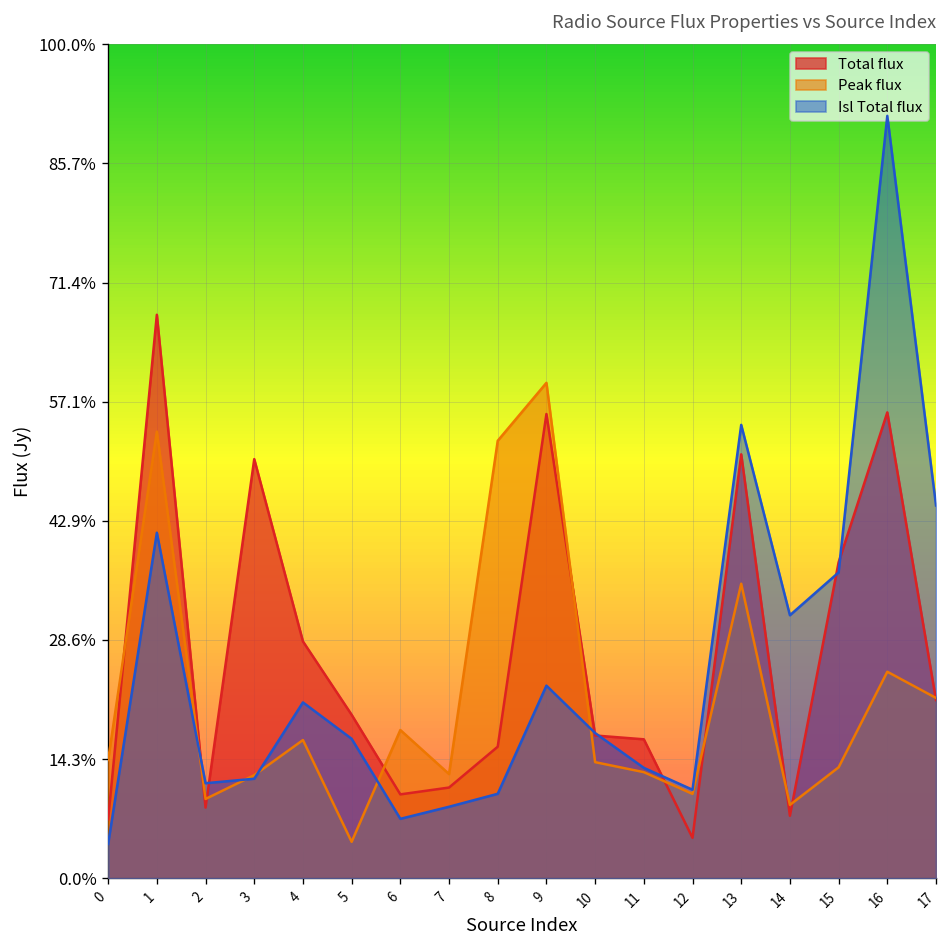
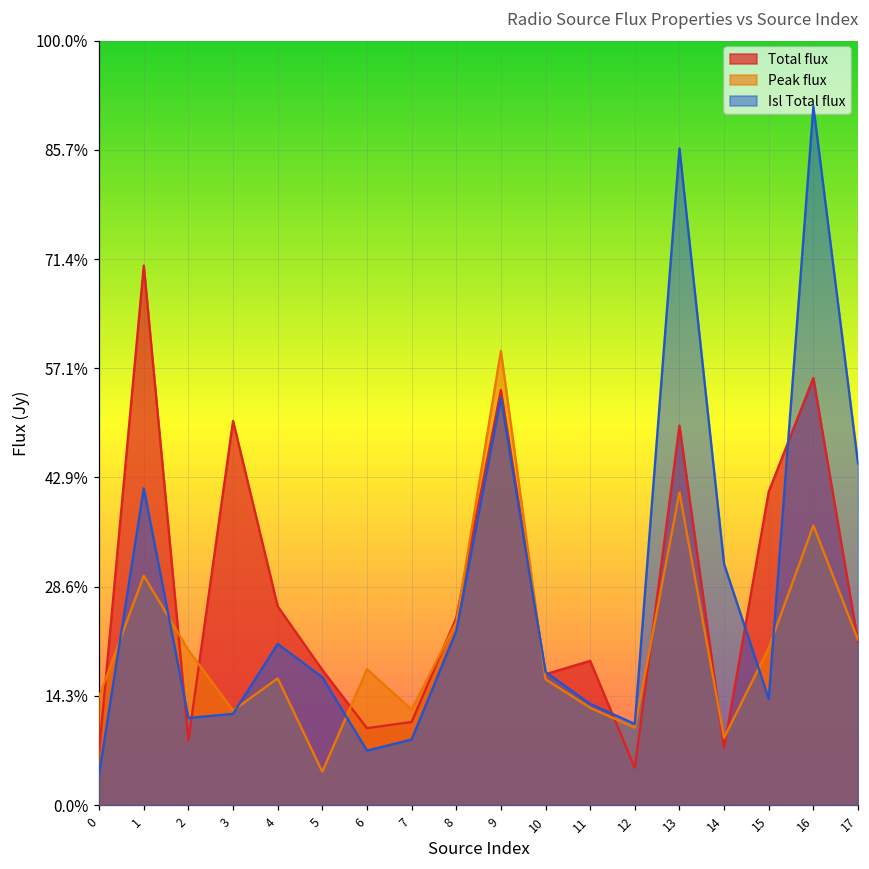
Total flux, 1: 68% -> 71%
Peak flux, 1: 54% -> 30%
Peak flux, 2: 10% -> 20%
Total flux, 4: 28% -> 26%
Total flux, 5: 20% -> 18%
Total flux, 8: 16% -> 24%
Peak flux, 8: 52% -> 24%
Isl Total flux, 8: 10% -> 23%
Total flux, 9: 56% -> 54%
Isl Total flux, 9: 23% -> 53%
Peak flux, 10: 14% -> 16%
Total flux, 11: 17% -> 19%
Total flux, 13: 51% -> 50%
Peak flux, 13: 35% -> 41%
Isl Total flux, 13: 54% -> 86%
Total flux, 15: 38% -> 41%
Peak flux, 15: 13% -> 21%
Isl Total flux, 15: 37% -> 14%
Peak flux, 16: 25% -> 37%
